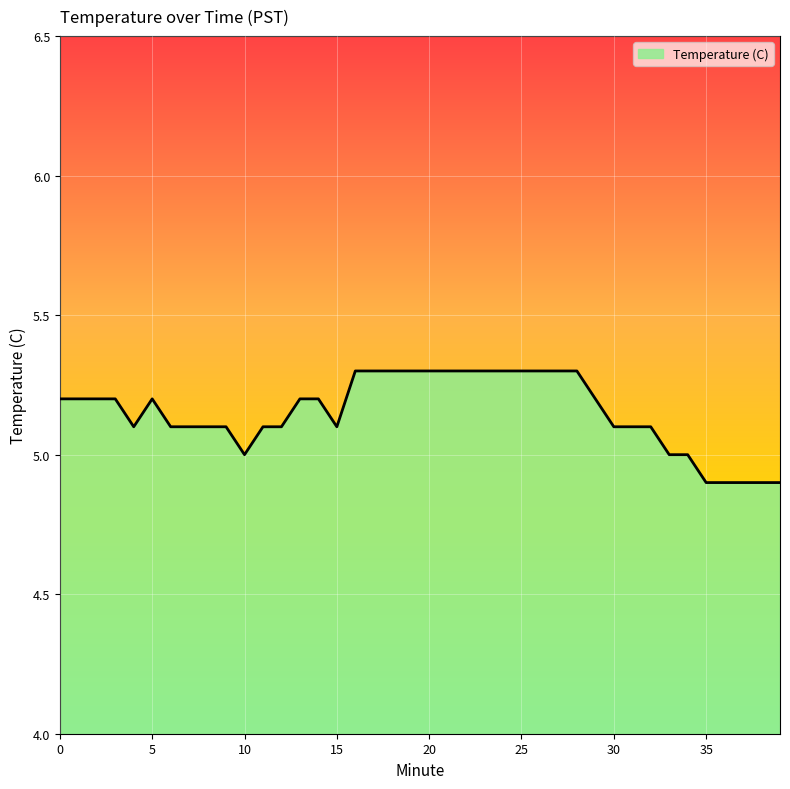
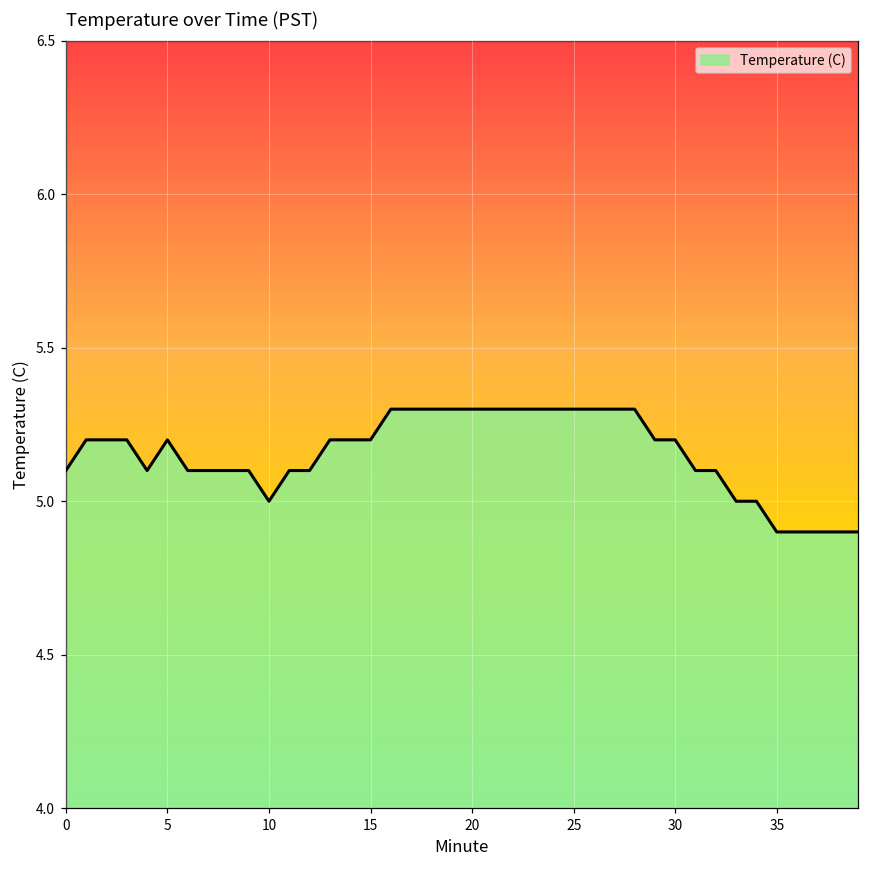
0: 5.2 -> 5.1
15: 5.1 -> 5.2
30: 5.1 -> 5.2
